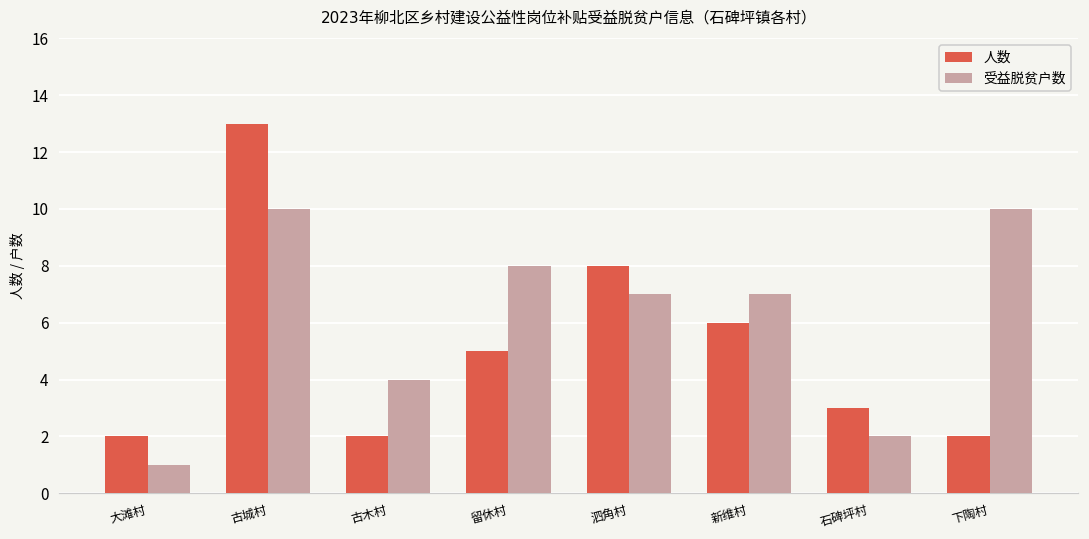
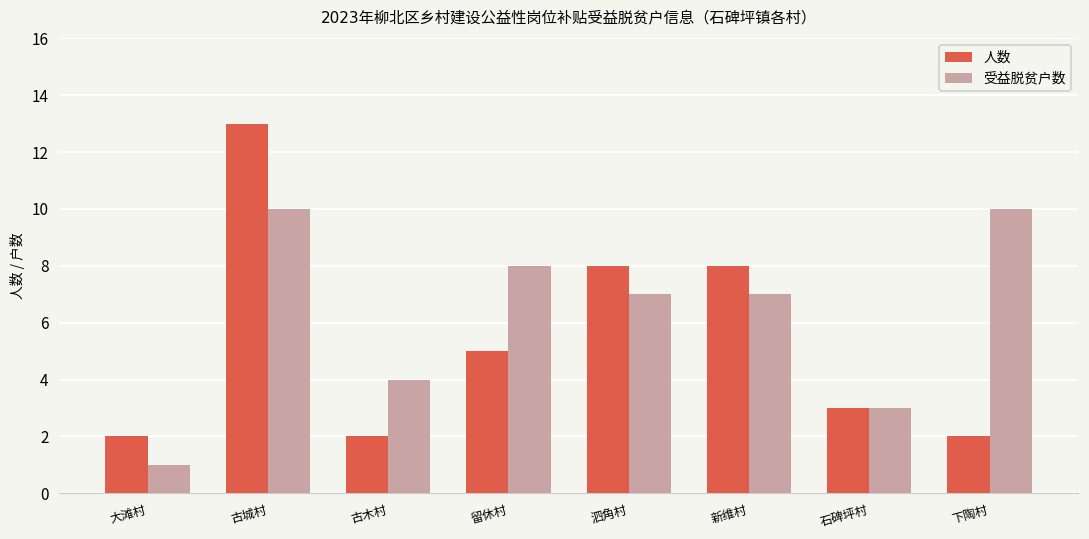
人数, 新维村: 6 -> 8
受益脱贫户数, 石碑坪村: 2 -> 3
